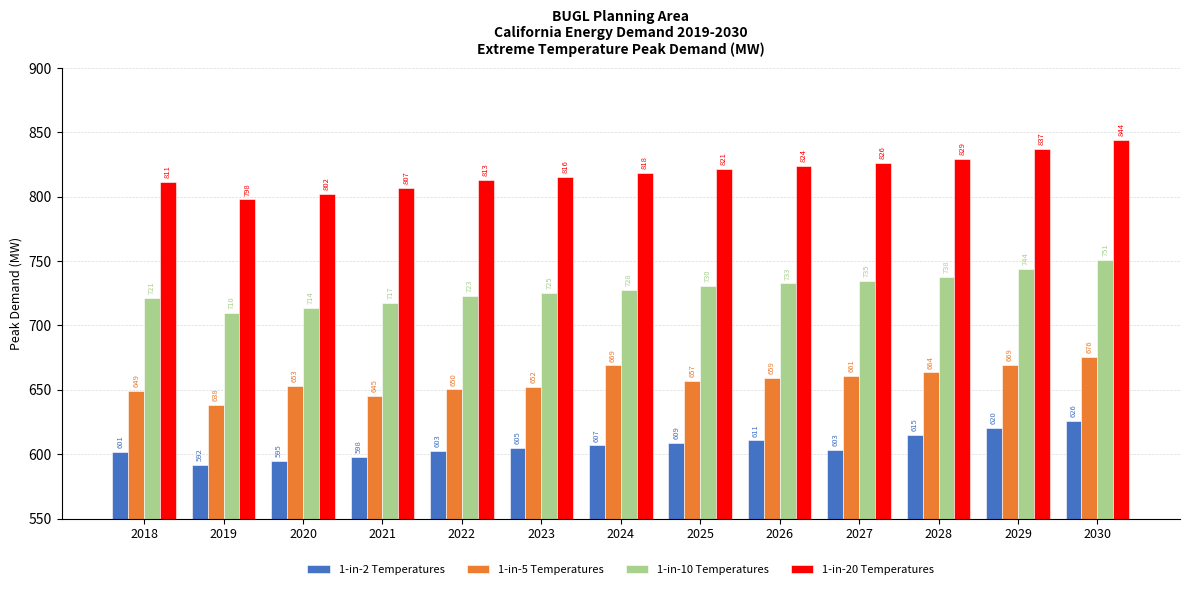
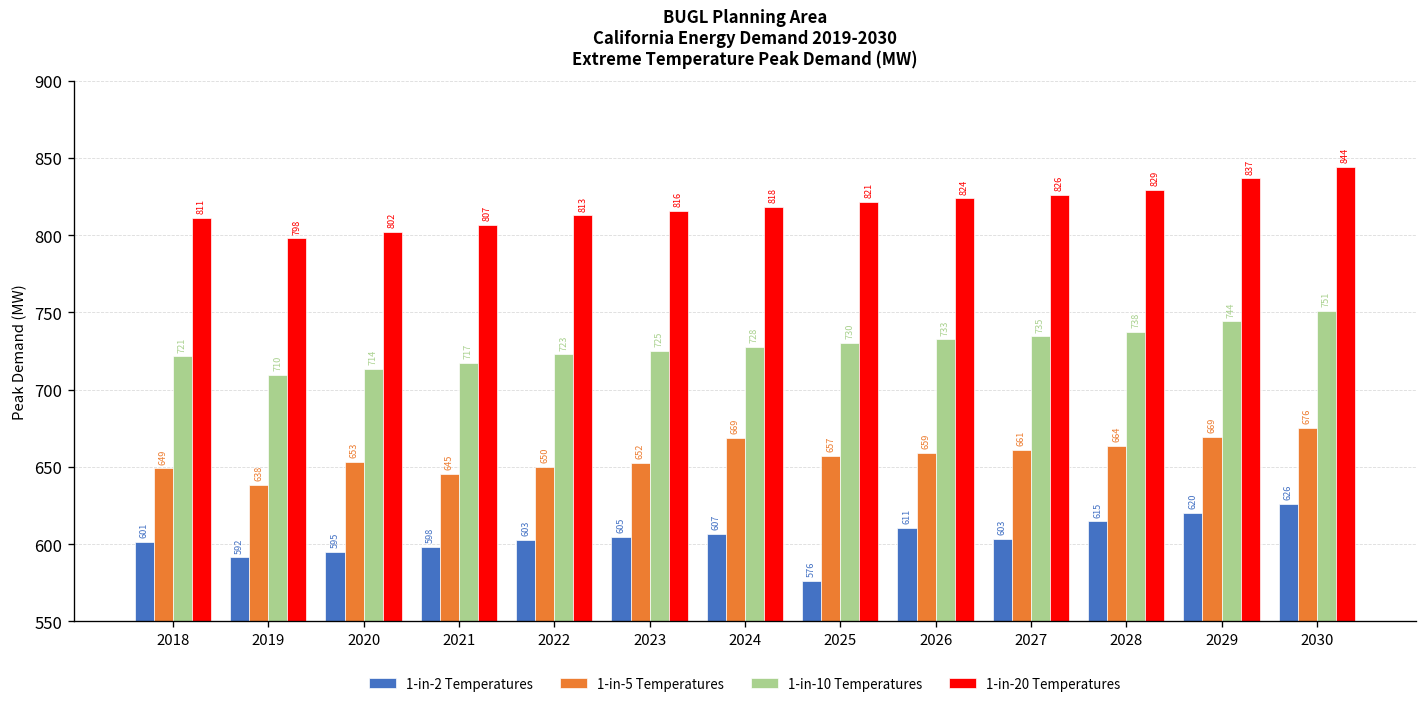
1-in-2 Temperatures, 2025: 609 -> 576
